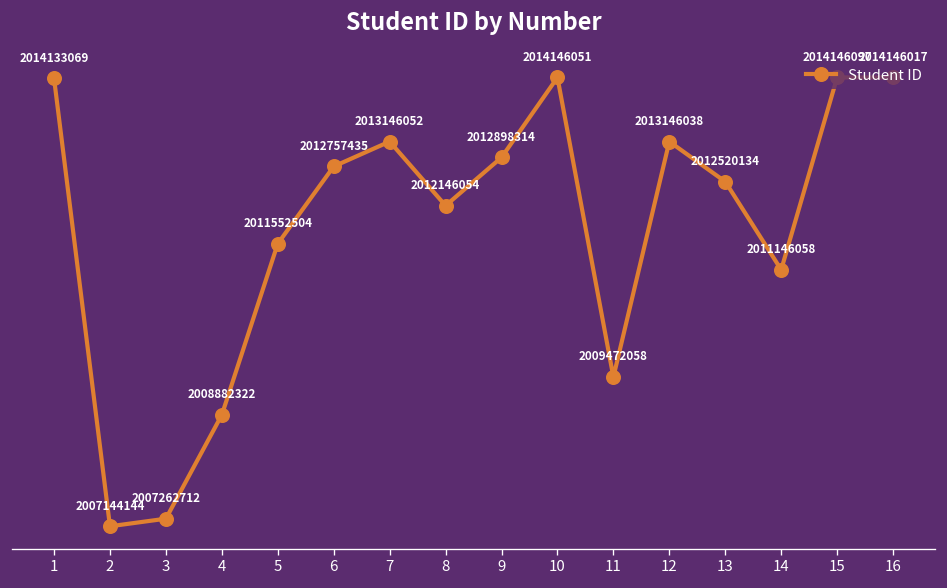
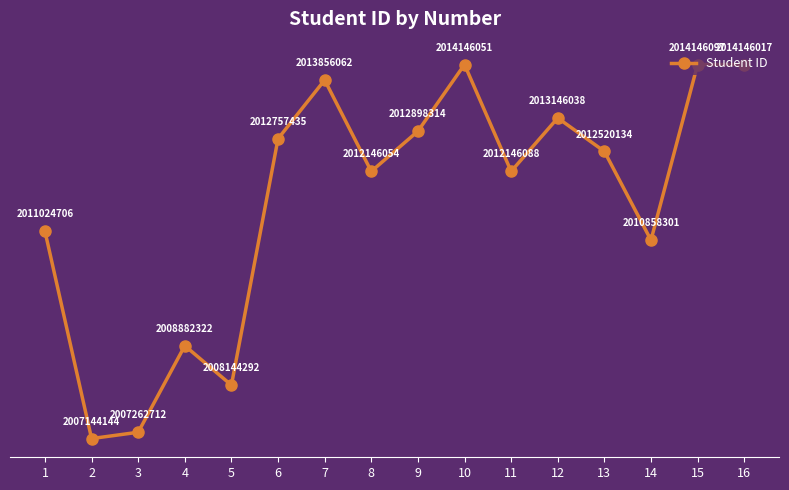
1: 2014133069 -> 2011024706
5: 2011552504 -> 2008144292
7: 2013146052 -> 2013856062
11: 2009472058 -> 2012146088
14: 2011146058 -> 2010858301
